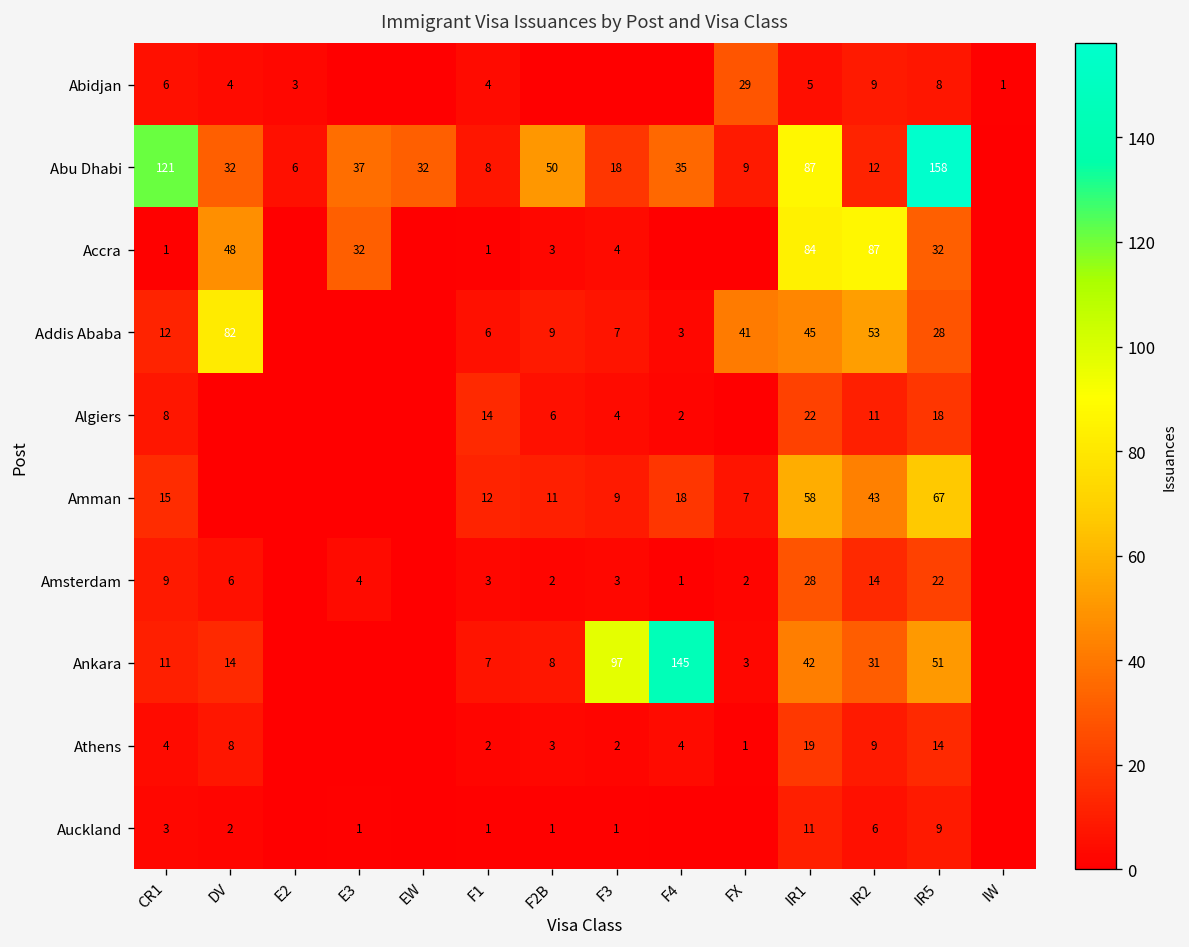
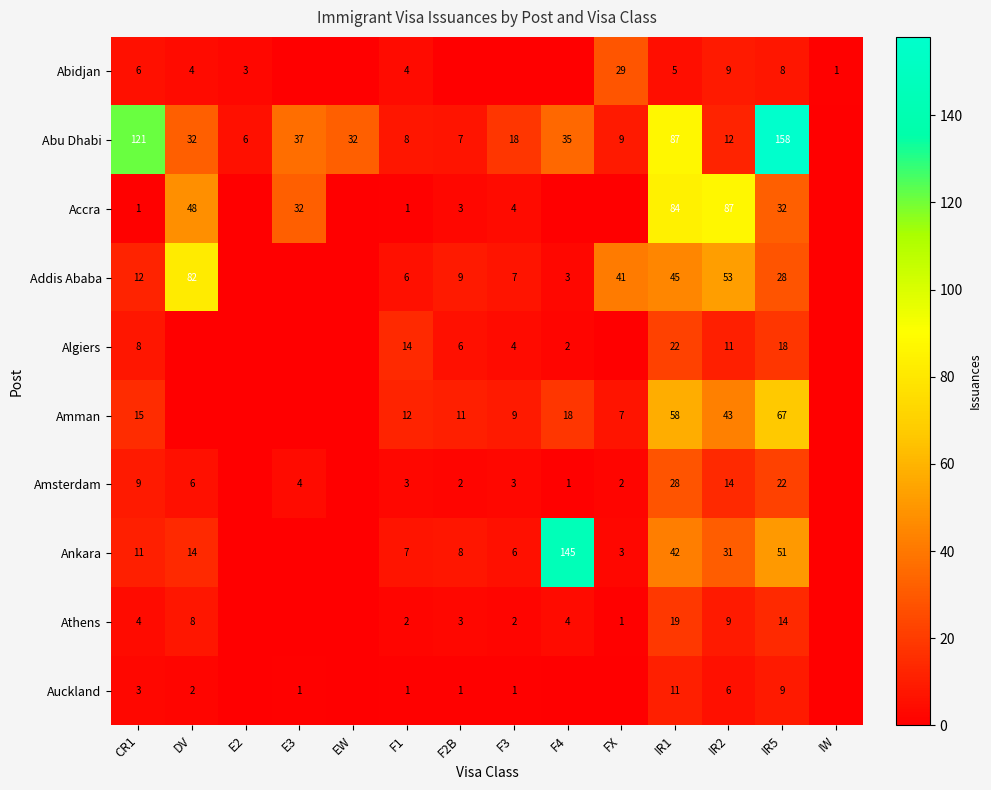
Abu Dhabi, F2B: 50 -> 7
Ankara, F3: 97 -> 6
